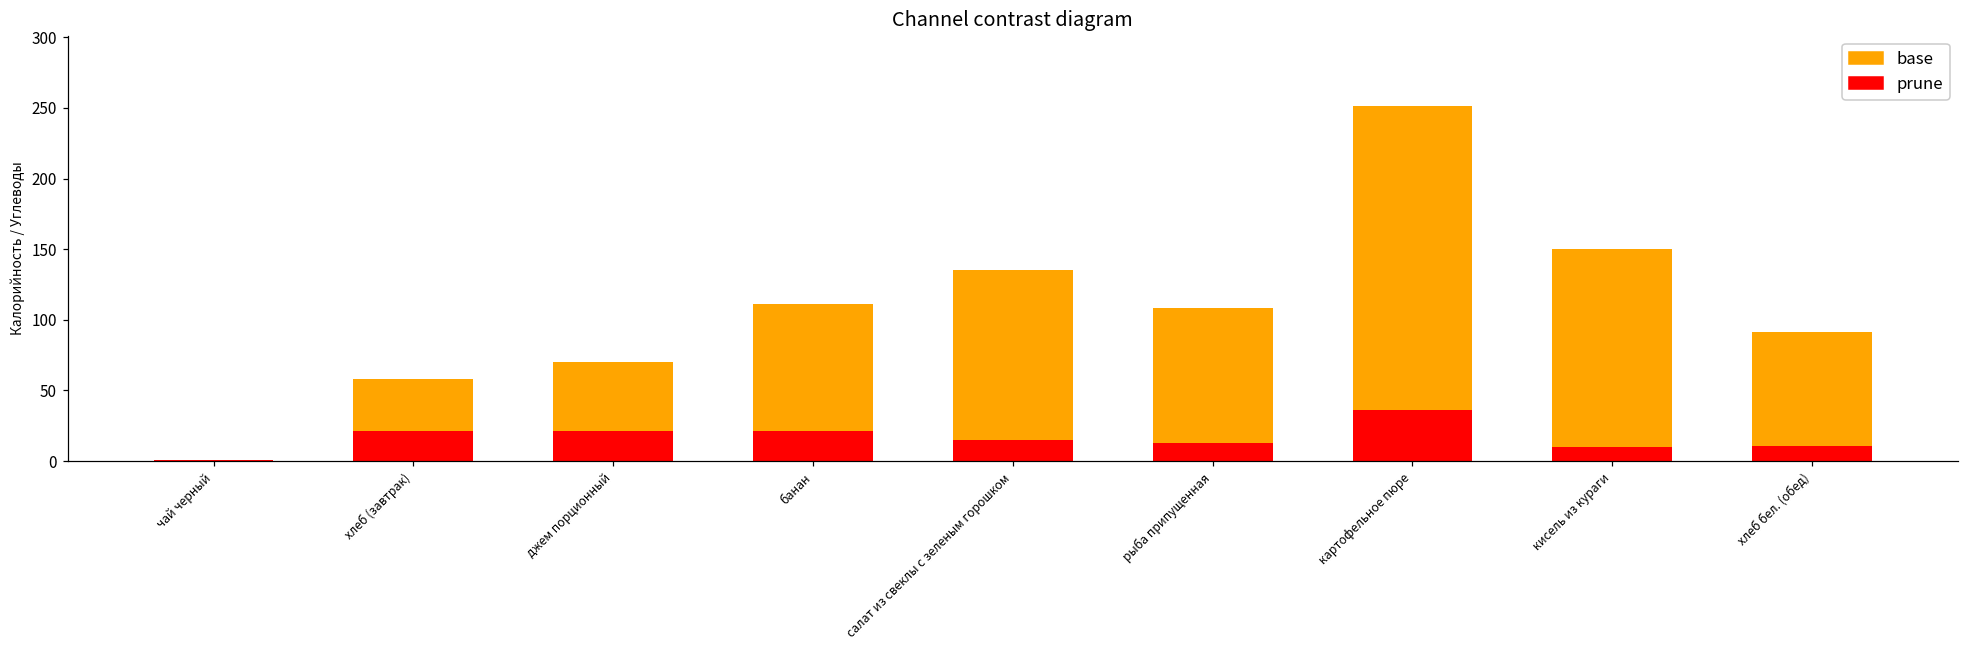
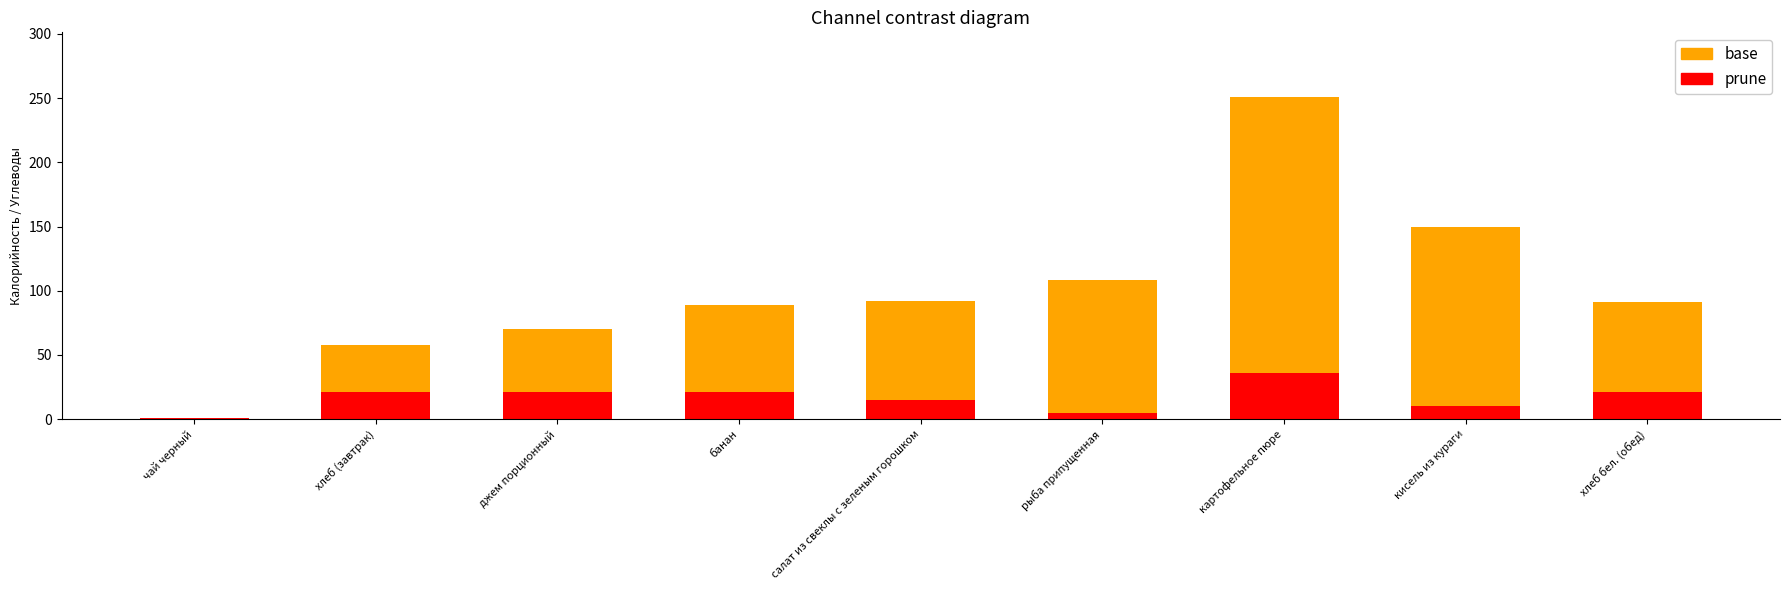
base, банан: 111 -> 89
base, салат из свеклы с зеленым горошком: 135 -> 92
prune, рыба припущенная: 13 -> 5
prune, хлеб бел. (обед): 11 -> 21
